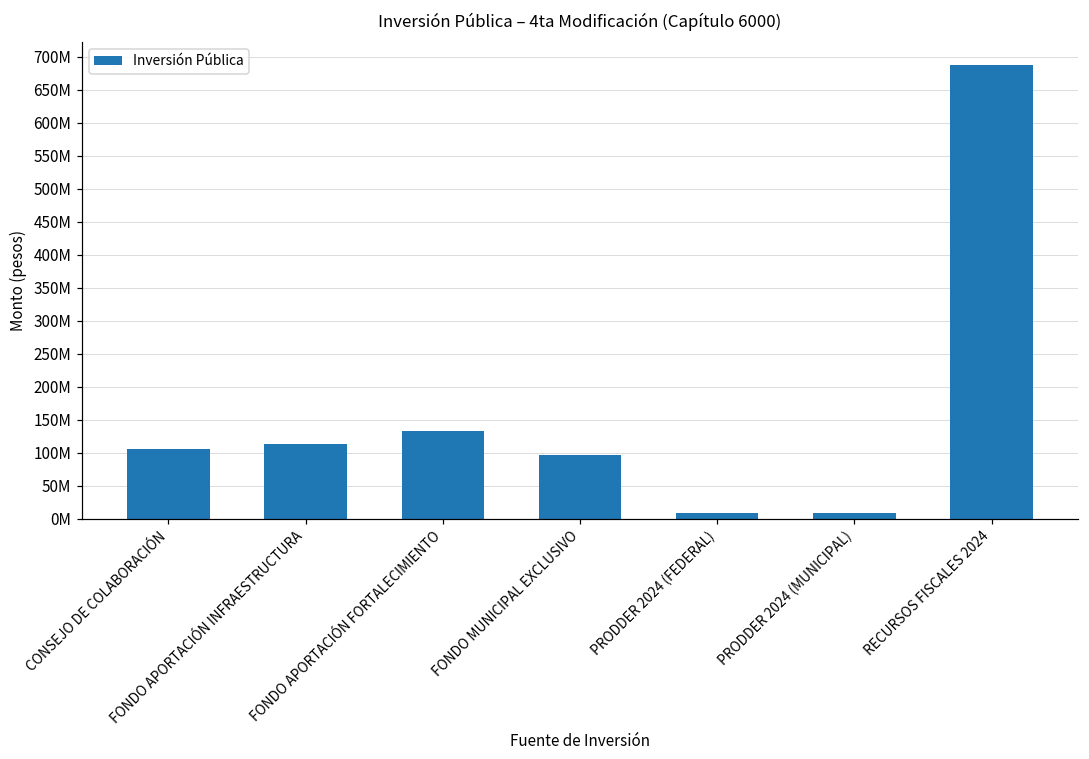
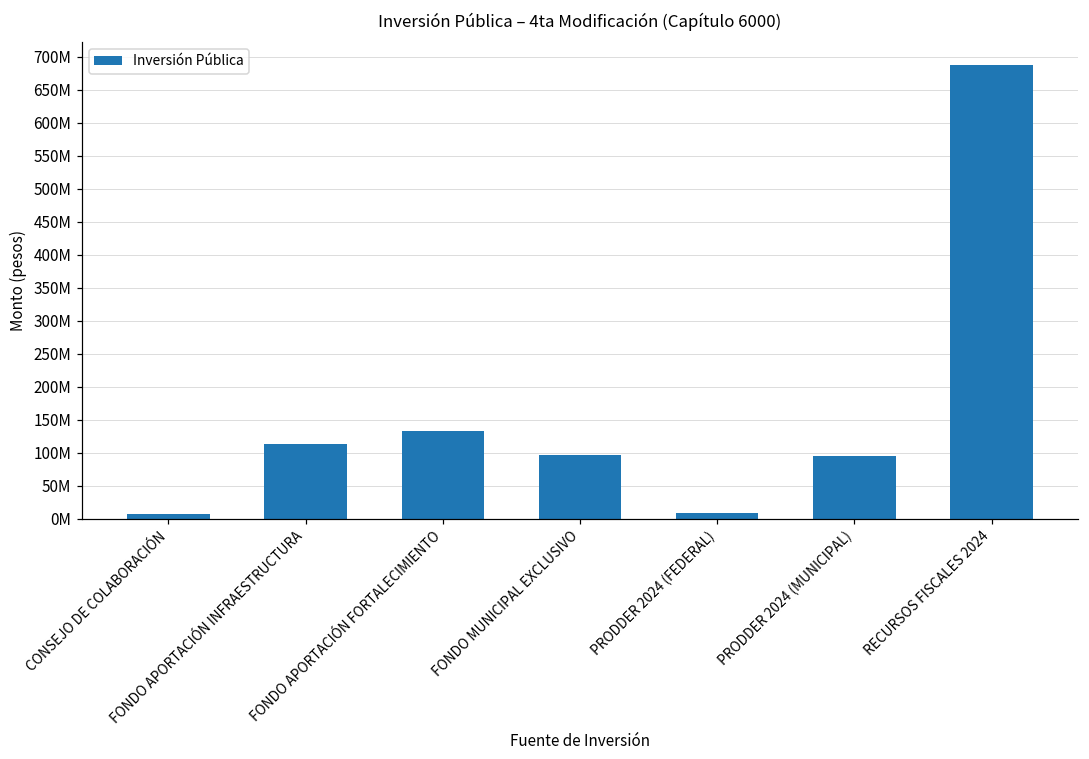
CONSEJO DE COLABORACIÓN: 110000000 -> 10000000
PRODDER 2024 (MUNICIPAL): 10000000 -> 90000000
